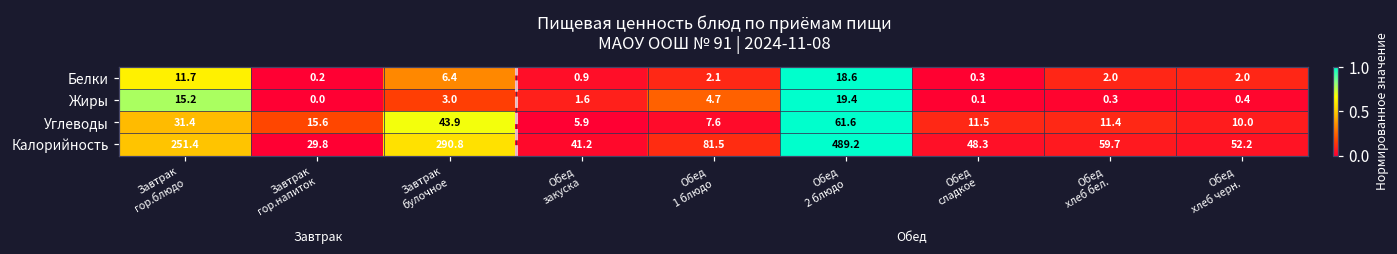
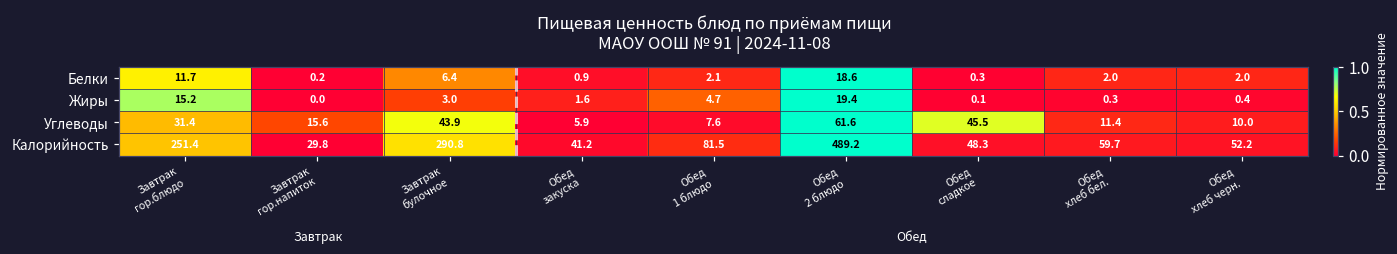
Углеводы, Обед сладкое: 11.5 -> 45.5
